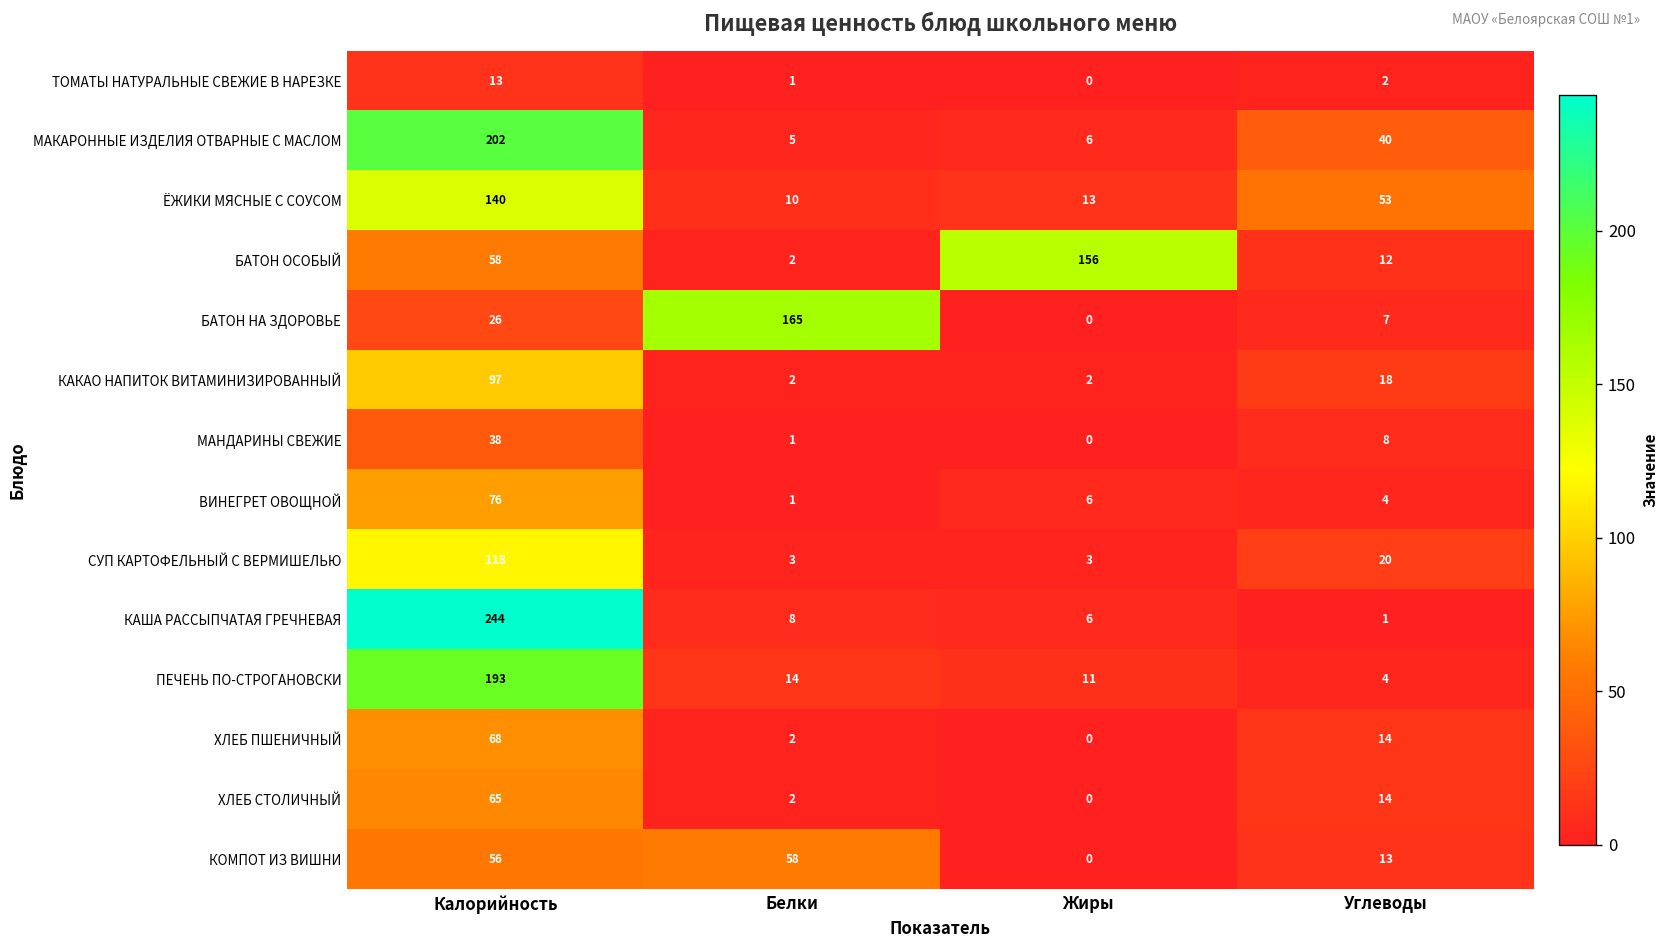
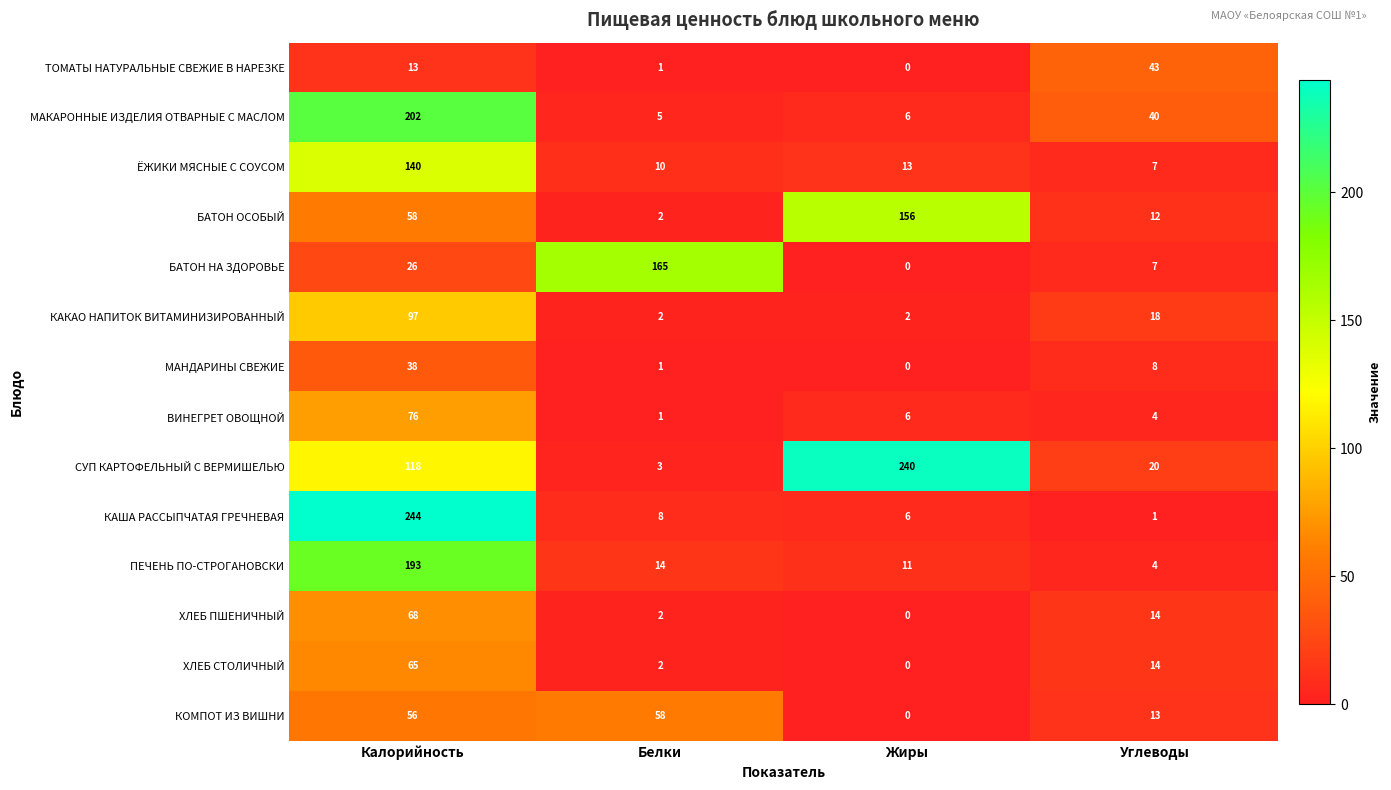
ТОМАТЫ НАТУРАЛЬНЫЕ СВЕЖИЕ В НАРЕЗКЕ, Углеводы: 2 -> 43
ЁЖИКИ МЯСНЫЕ С СОУСОМ, Углеводы: 53 -> 7
СУП КАРТОФЕЛЬНЫЙ С ВЕРМИШЕЛЬЮ, Жиры: 3 -> 240
